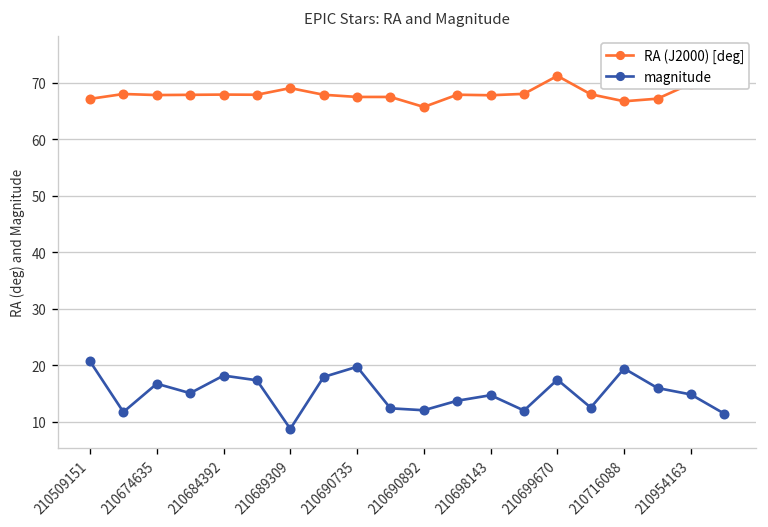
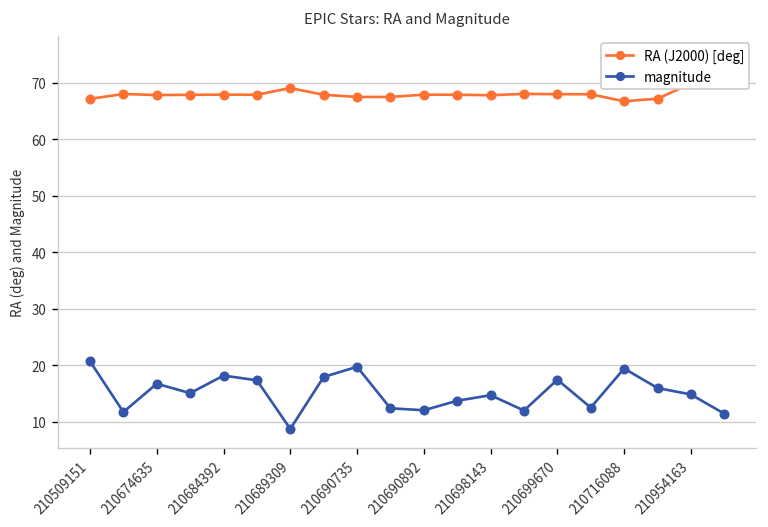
RA (J2000) [deg], 210690892: 66 -> 68
RA (J2000) [deg], 210699670: 71 -> 68
